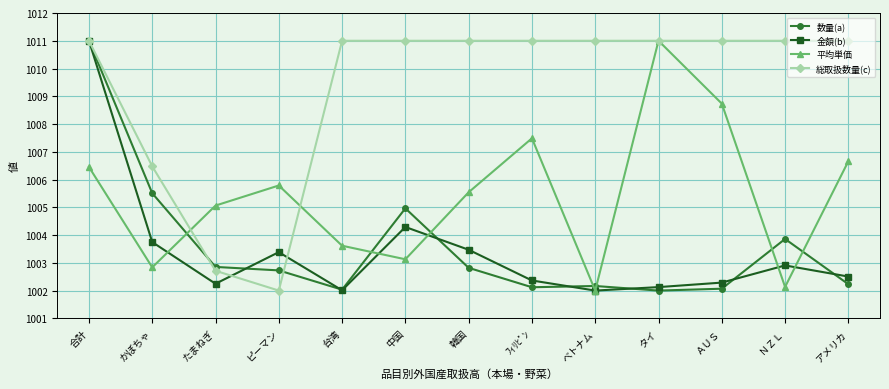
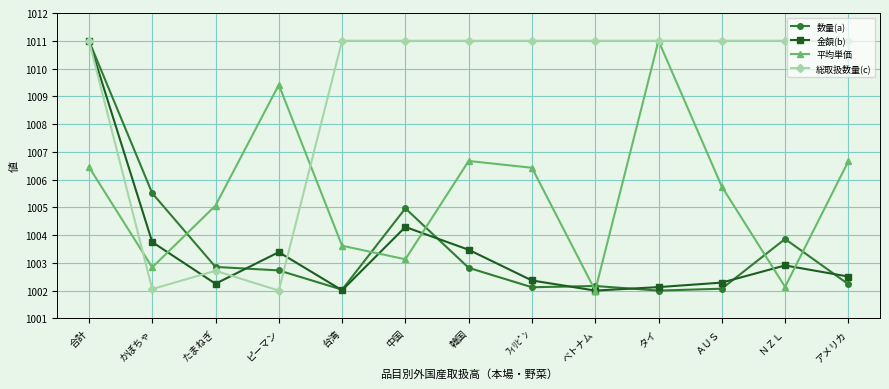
総取扱数量(c), かぼちゃ: 1006.5 -> 1002.1
平均単価, ピーマン: 1005.8 -> 1009.4
平均単価, 韓国: 1005.5 -> 1006.7
平均単価, ﾌｨﾘﾋﾟﾝ: 1007.5 -> 1006.4
平均単価, ＡＵＳ: 1008.7 -> 1005.7
